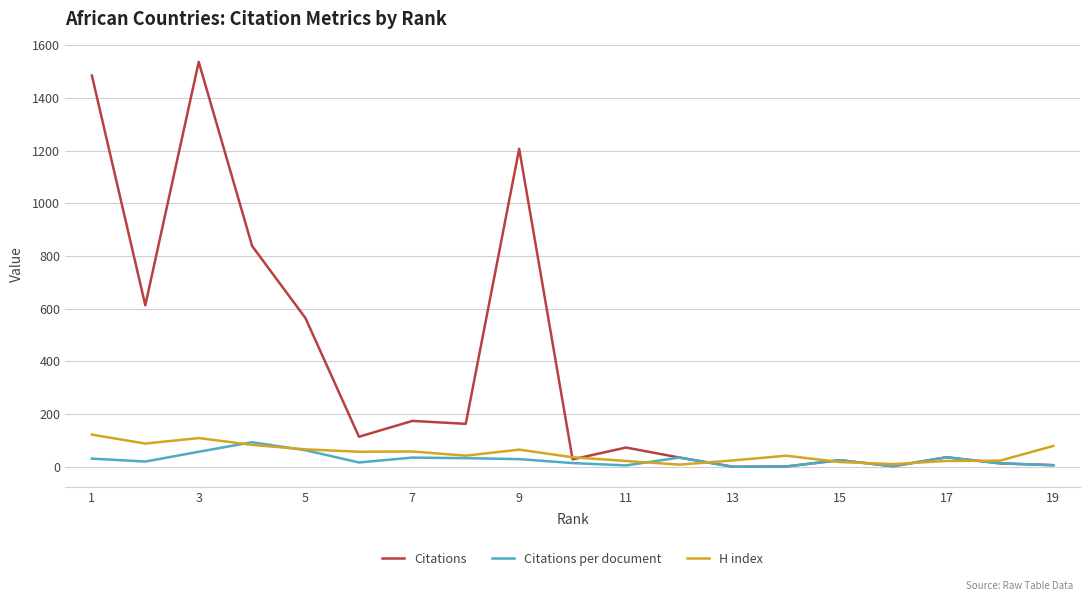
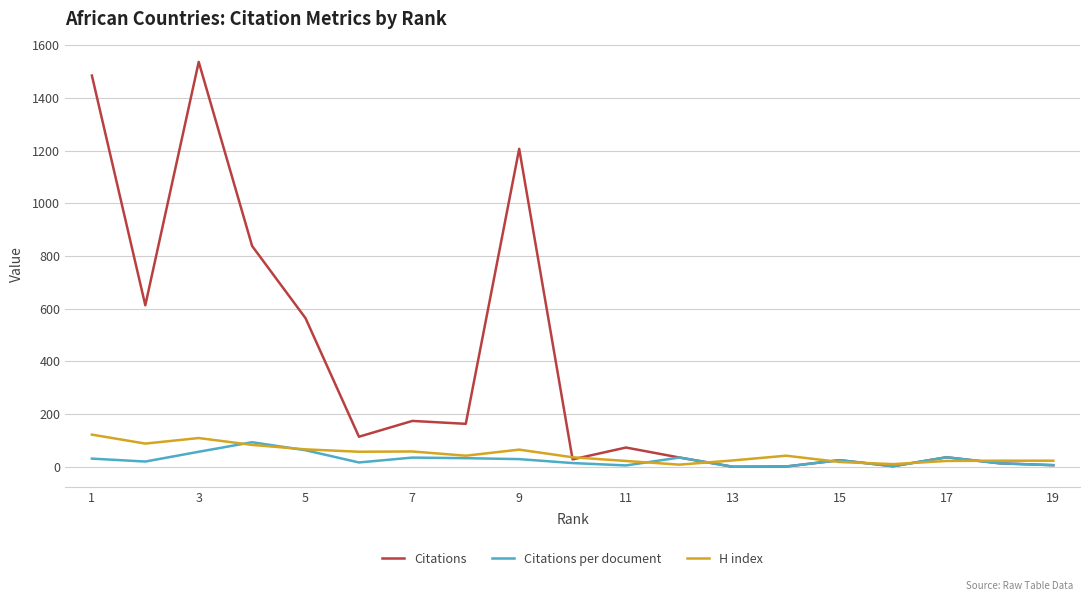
H index, 19: 80 -> 20
